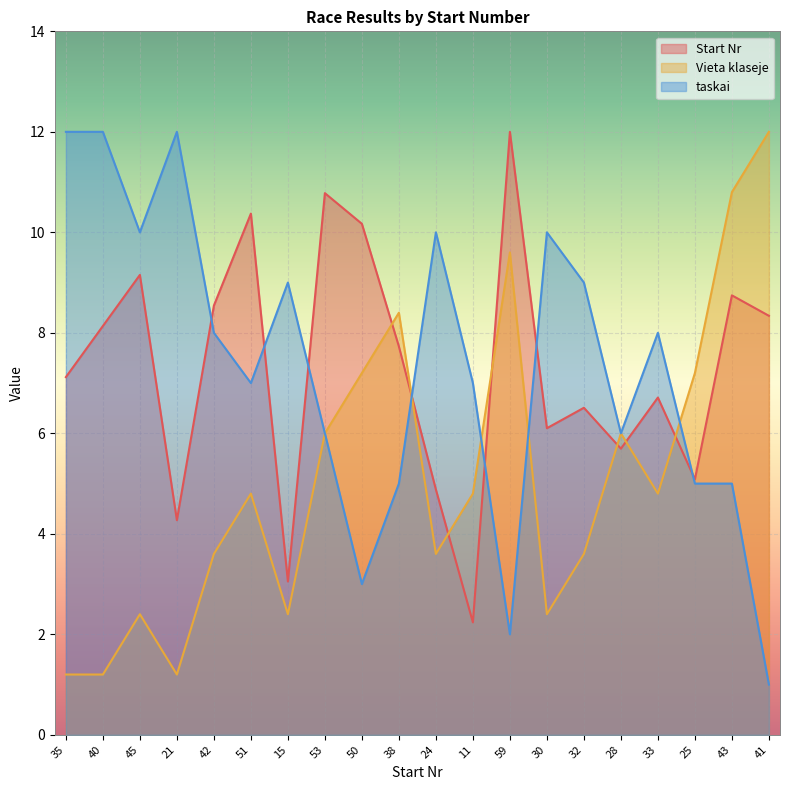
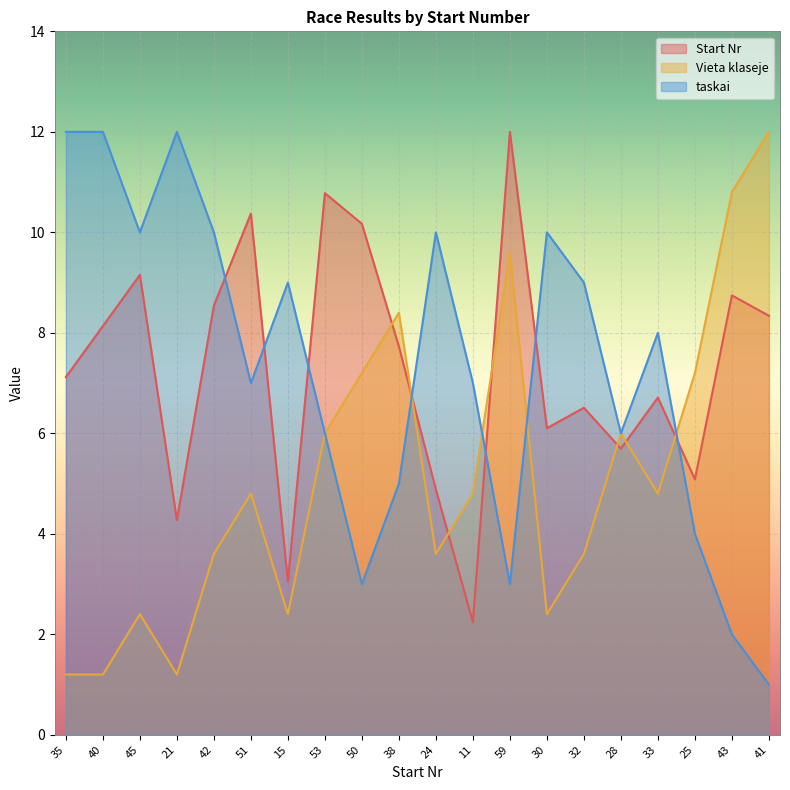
taskai, 42: 8 -> 10
taskai, 59: 2 -> 3
taskai, 25: 5 -> 4
taskai, 43: 5 -> 2
